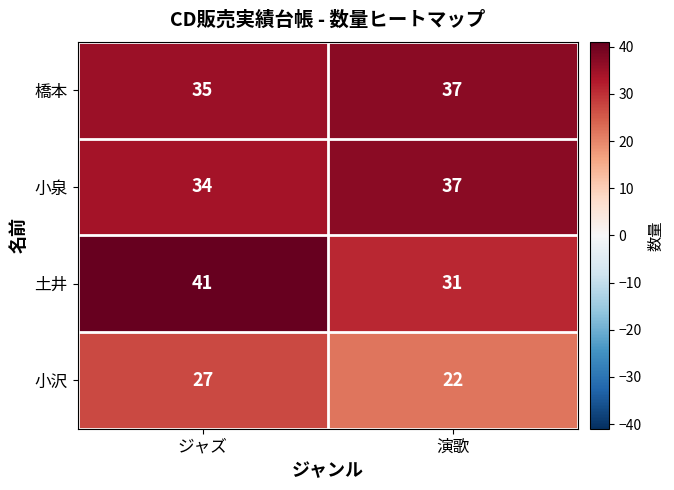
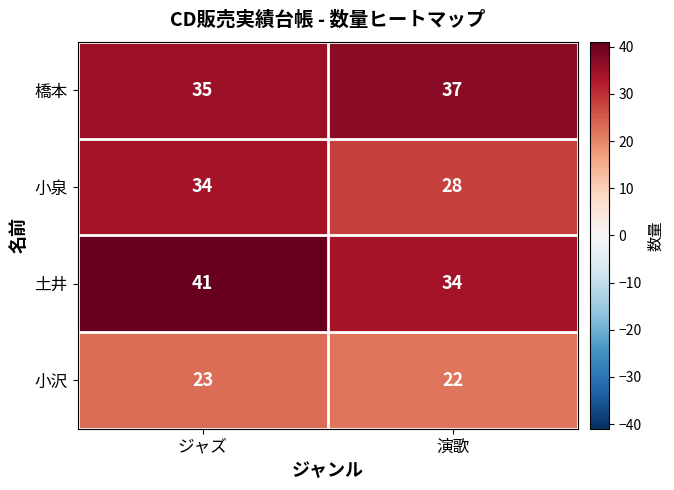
小泉, 演歌: 37 -> 28
土井, 演歌: 31 -> 34
小沢, ジャズ: 27 -> 23
